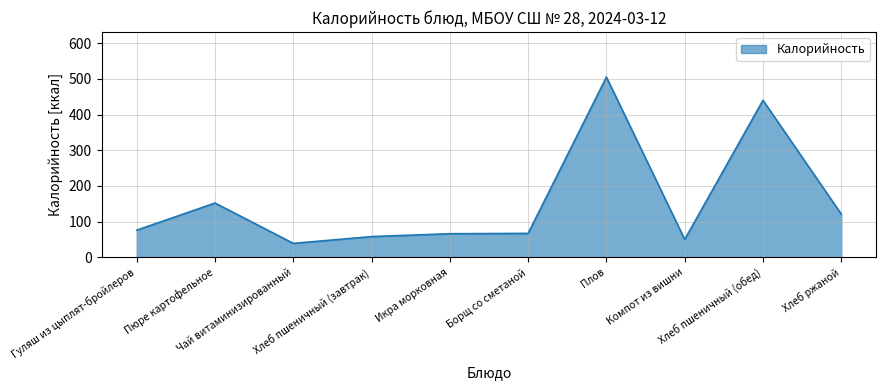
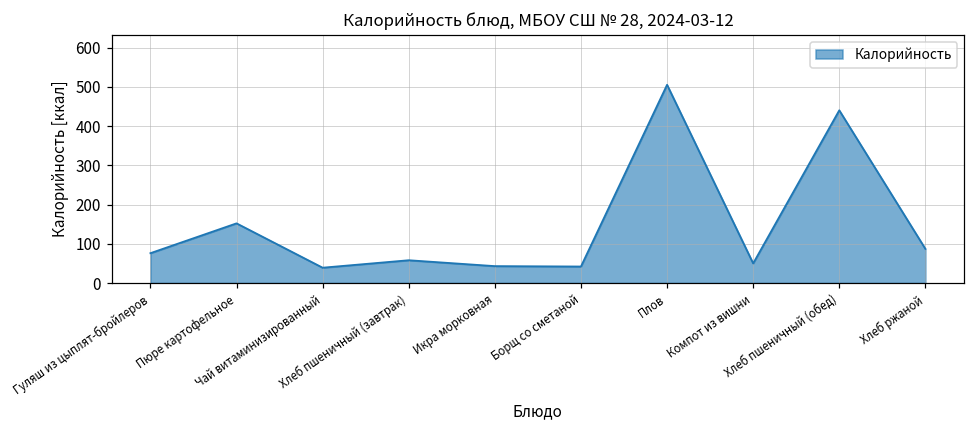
Икра морковная: 70 -> 40
Борщ со сметаной: 70 -> 40
Хлеб ржаной: 120 -> 90
